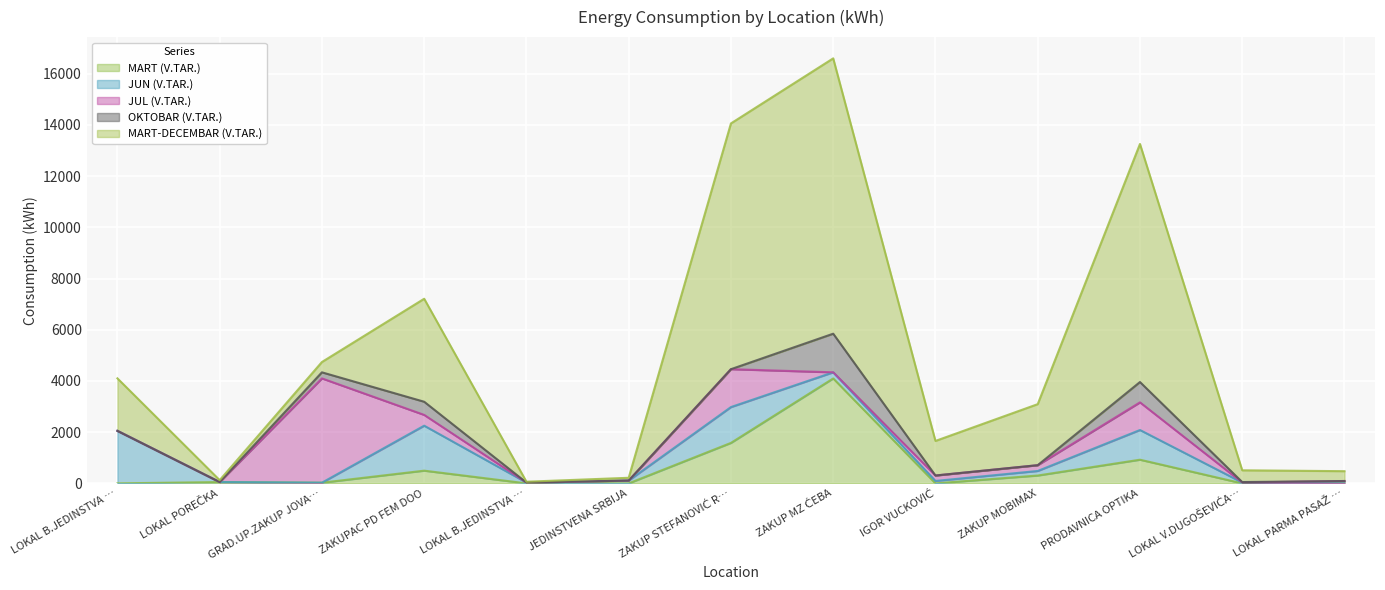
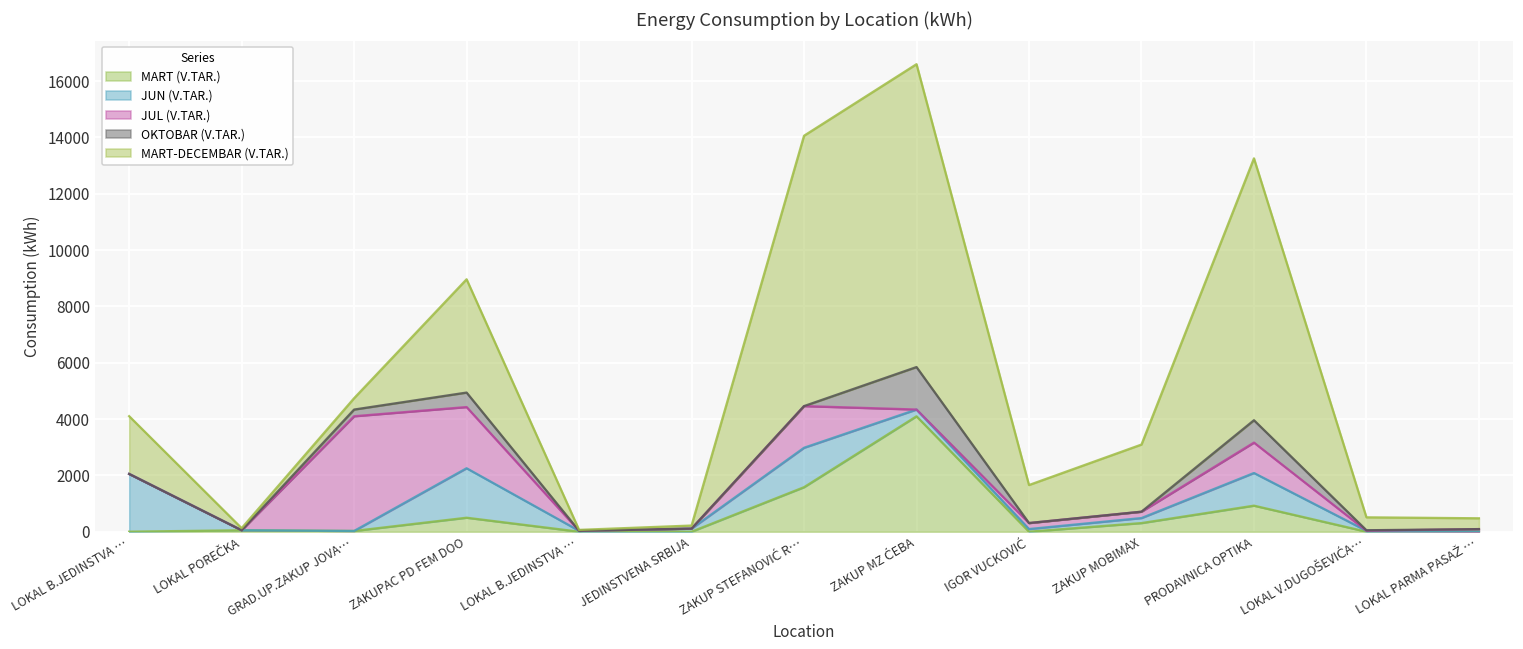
JUL (V.TAR.), ZAKUPAC PD FEM DOO: 400 -> 2200
